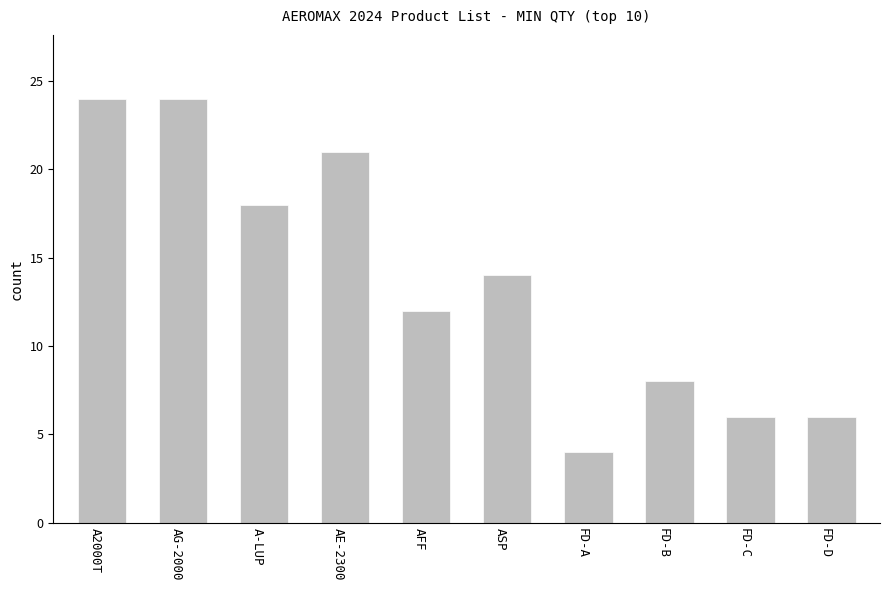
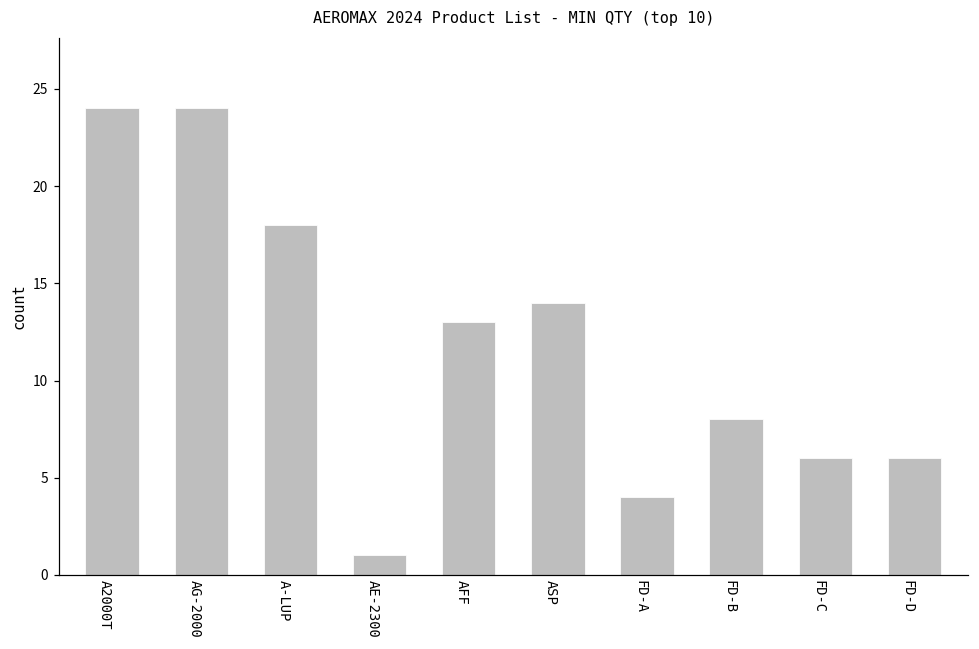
AE-2300: 21 -> 1
AFF: 12 -> 13
